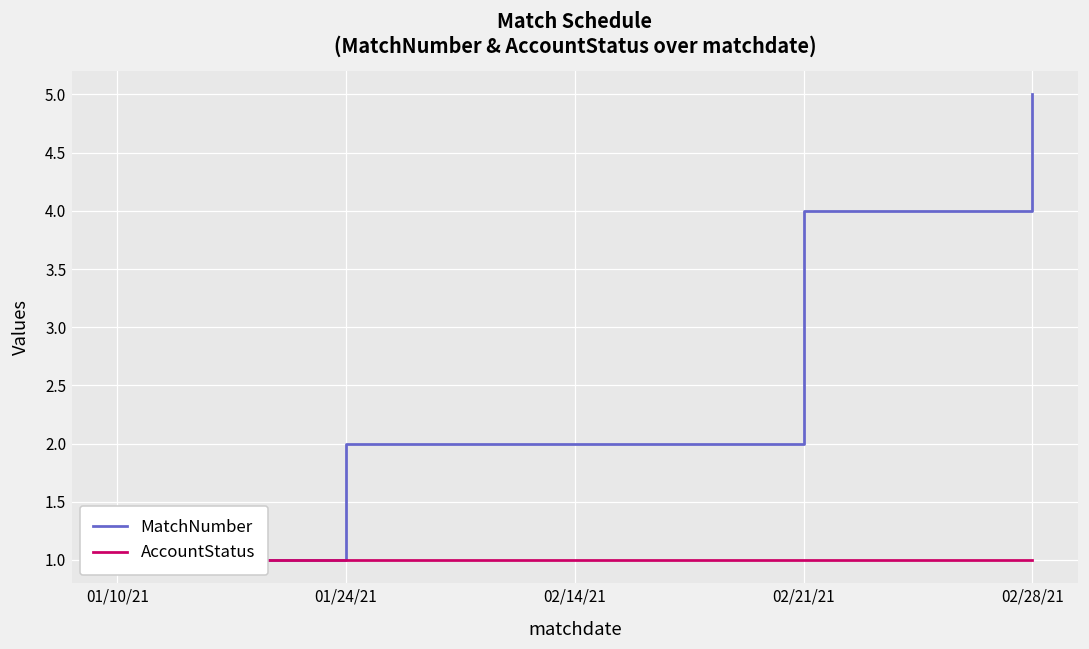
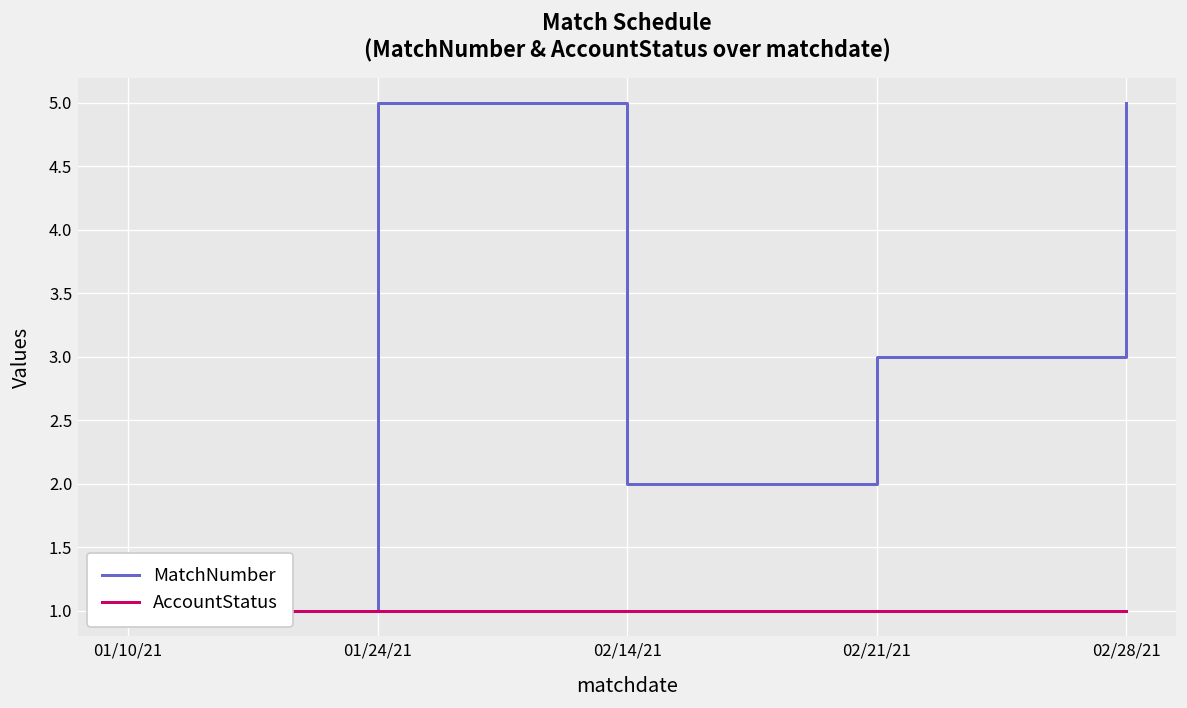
MatchNumber, 01/24/21: 2 -> 5
MatchNumber, 02/21/21: 4 -> 3
